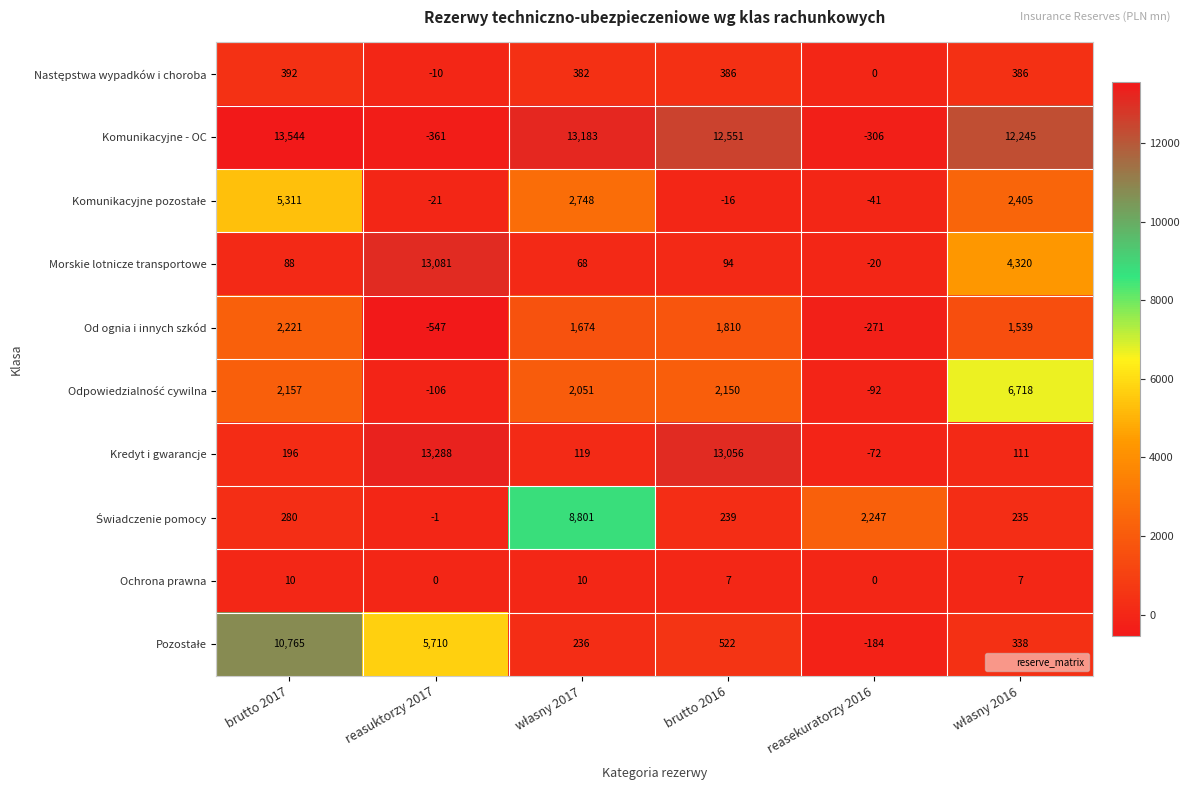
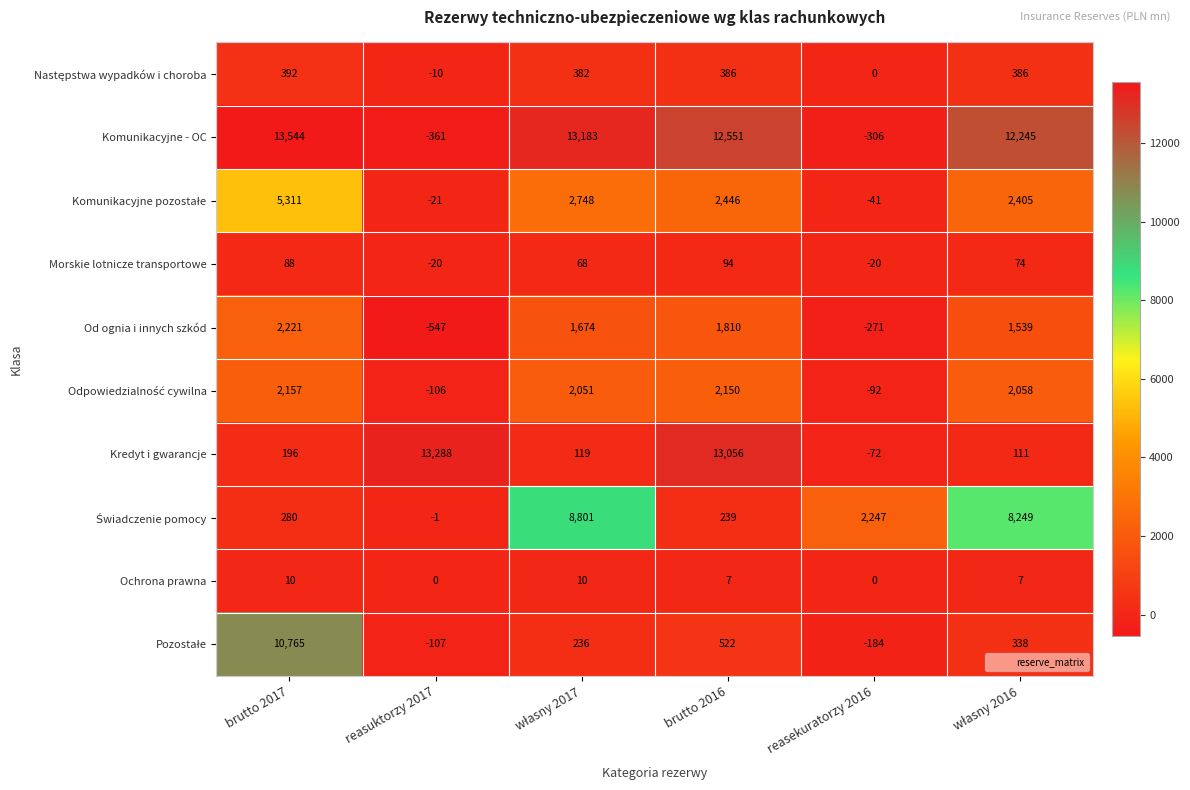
Komunikacyjne pozostałe, brutto 2016: -16 -> 2,446
Morskie lotnicze transportowe, reasuktorzy 2017: 13,081 -> -20
Morskie lotnicze transportowe, własny 2016: 4,320 -> 74
Odpowiedzialność cywilna, własny 2016: 6,718 -> 2,058
Świadczenie pomocy, własny 2016: 235 -> 8,249
Pozostałe, reasuktorzy 2017: 5,710 -> -107
